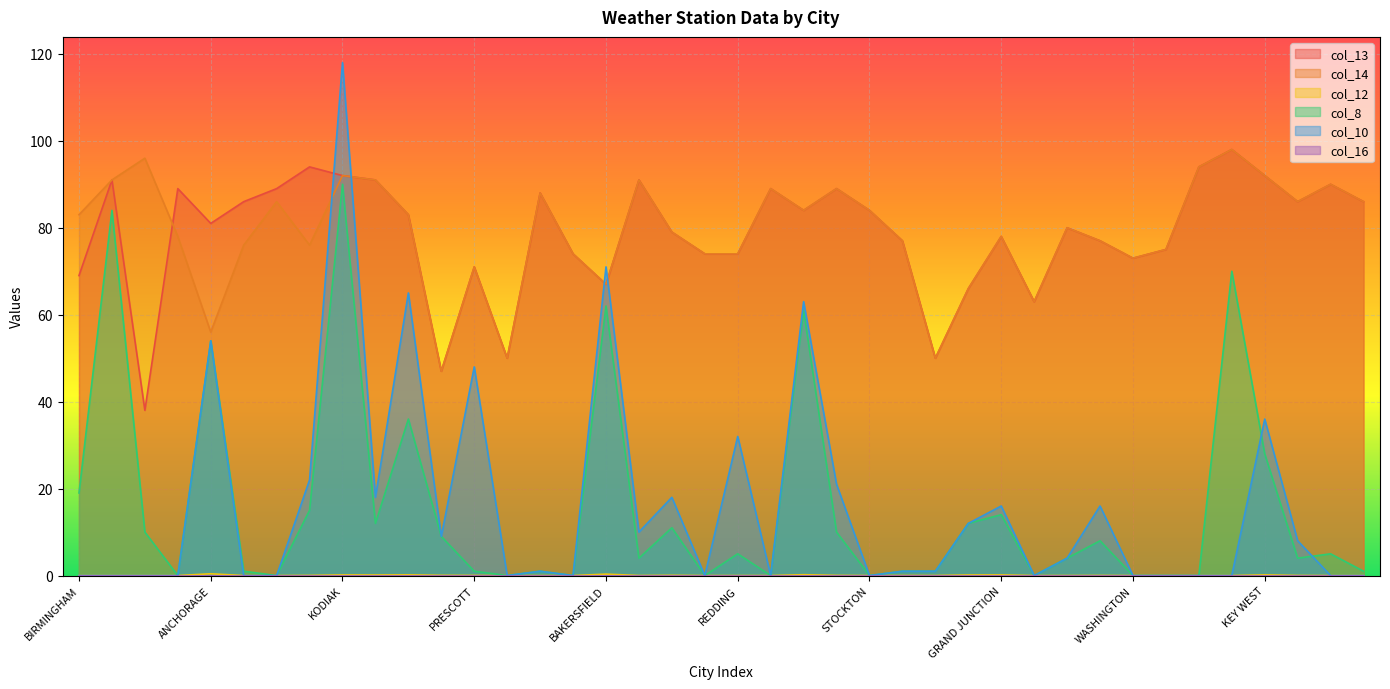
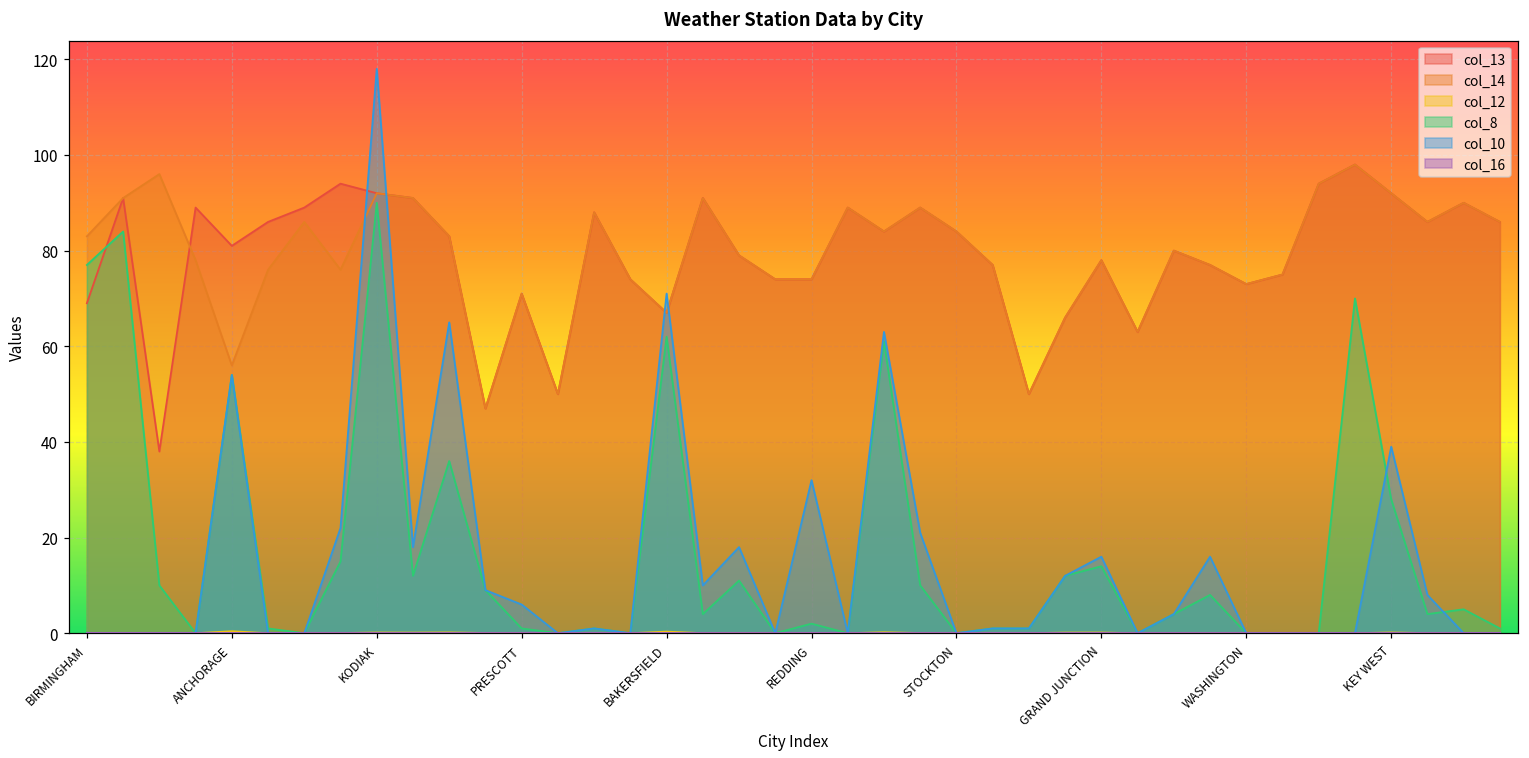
col_8, BIRMINGHAM: 19 -> 77
col_10, PRESCOTT: 48 -> 6
col_8, REDDING: 5 -> 2
col_10, KEY WEST: 36 -> 39
